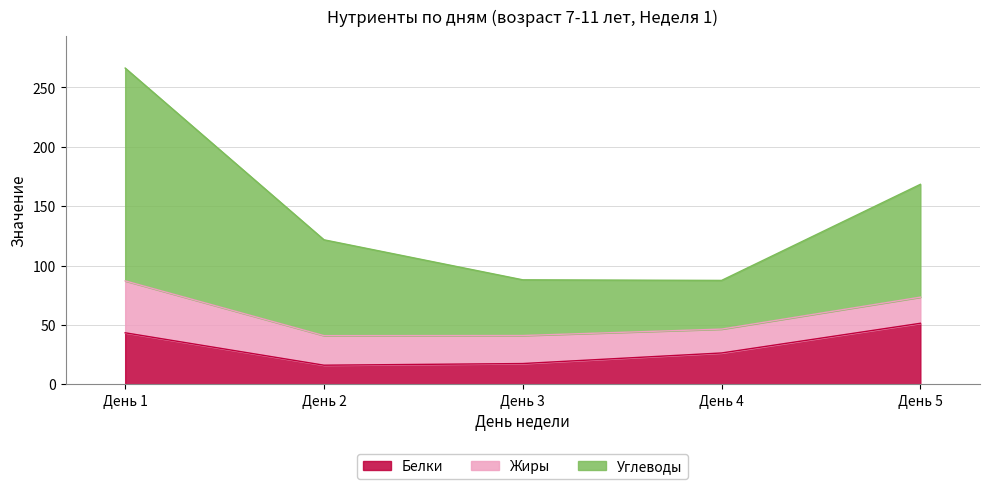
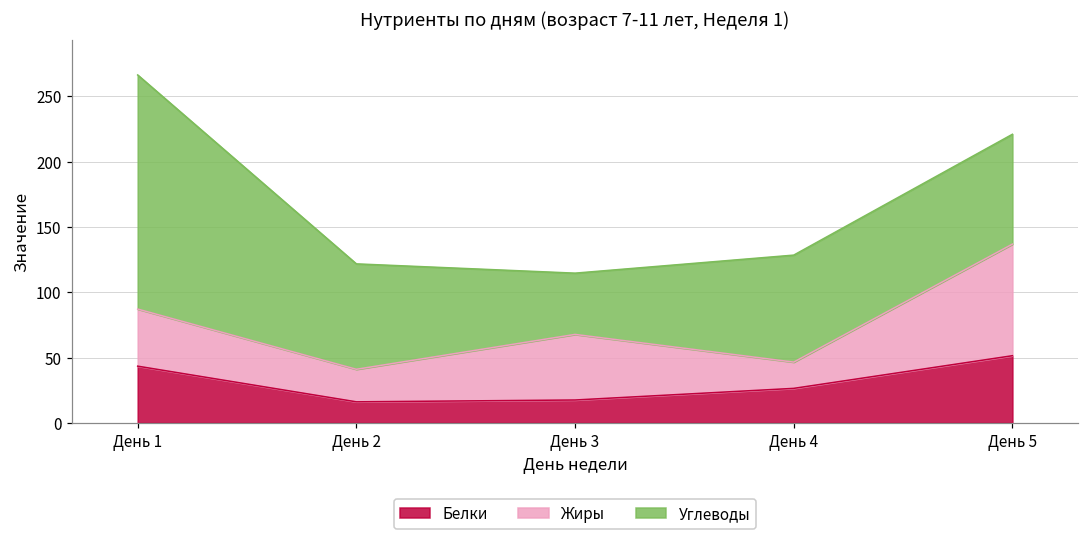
Жиры, День 3: 24 -> 50
Углеводы, День 4: 41 -> 82
Жиры, День 5: 22 -> 85
Углеводы, День 5: 95 -> 84
